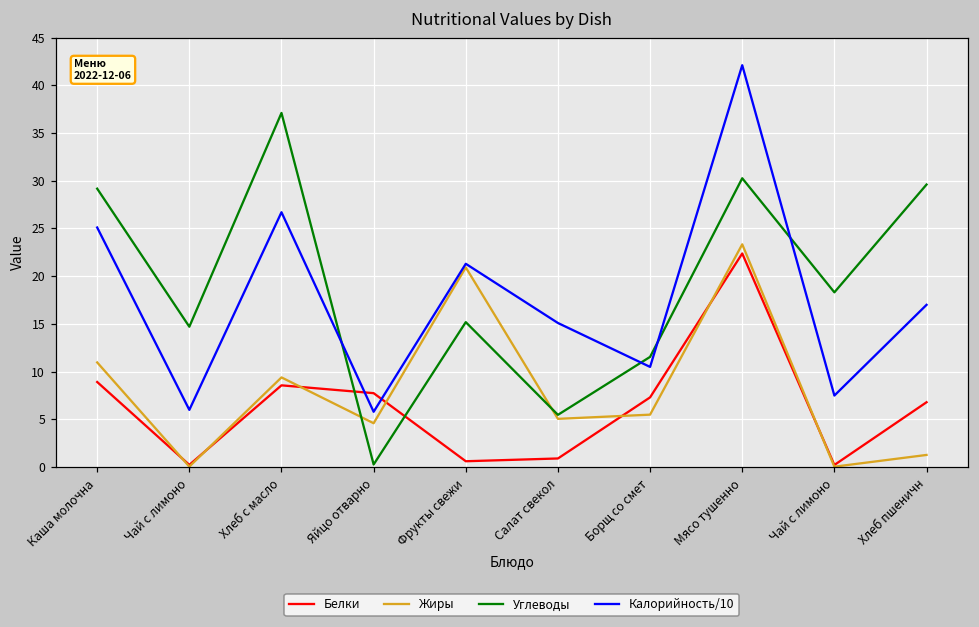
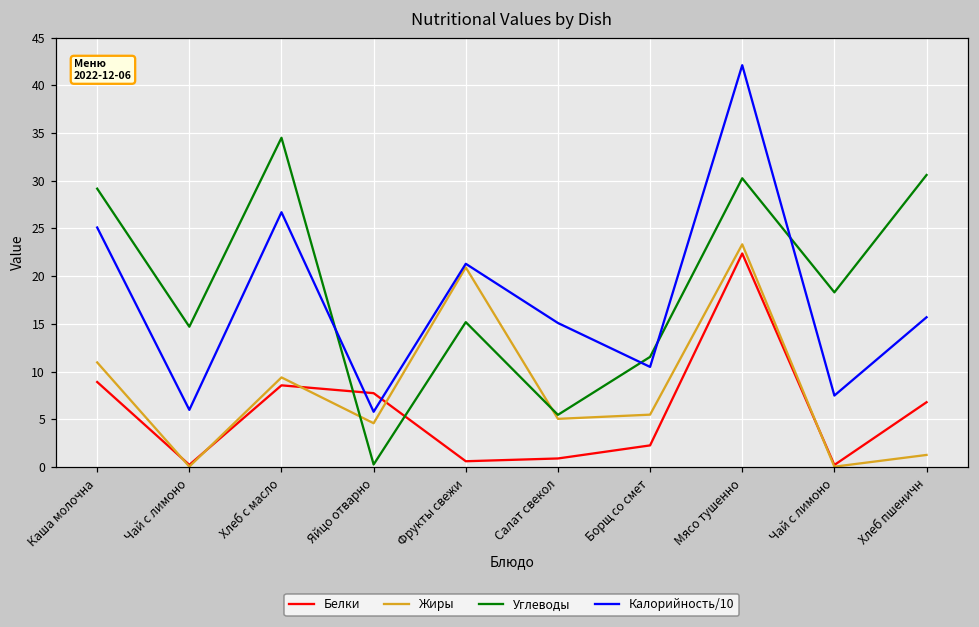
Углеводы, Хлеб с масло: 37 -> 35
Белки, Борщ со смет: 7 -> 2
Углеводы, Хлеб пшеничн: 30 -> 31
Калорийность/10, Хлеб пшеничн: 17 -> 16
